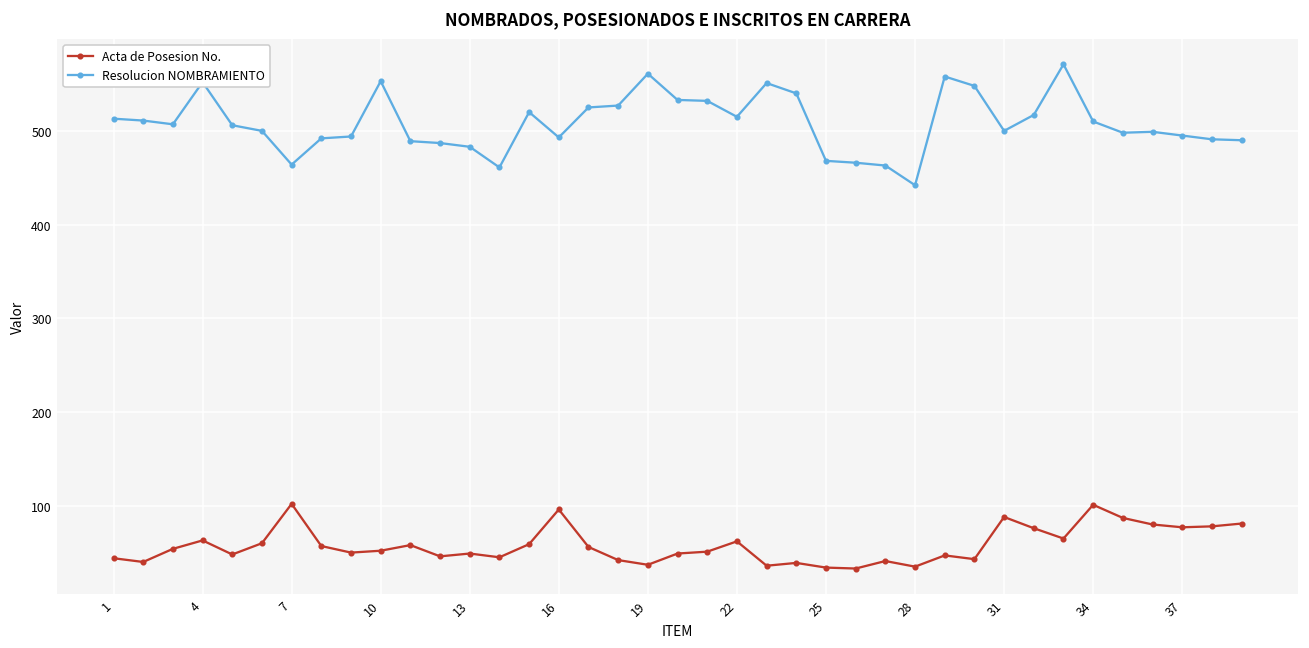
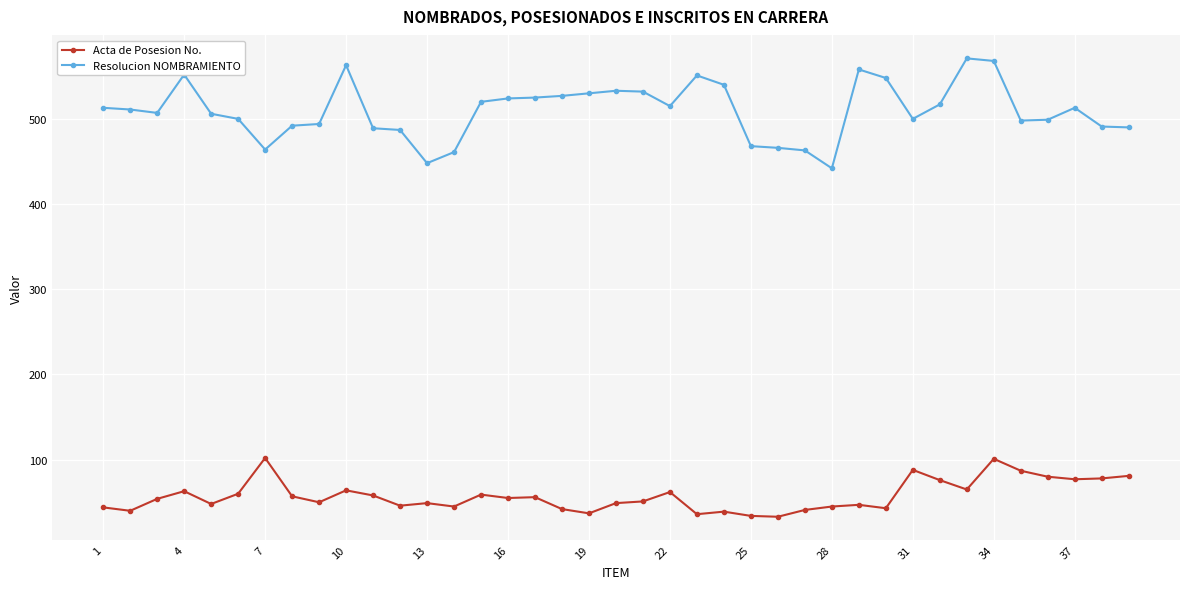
Acta de Posesion No., 10: 50 -> 60
Resolucion NOMBRAMIENTO, 10: 550 -> 560
Resolucion NOMBRAMIENTO, 13: 480 -> 450
Acta de Posesion No., 16: 100 -> 60
Resolucion NOMBRAMIENTO, 16: 490 -> 520
Resolucion NOMBRAMIENTO, 19: 560 -> 530
Acta de Posesion No., 28: 40 -> 50
Resolucion NOMBRAMIENTO, 34: 510 -> 570
Resolucion NOMBRAMIENTO, 37: 500 -> 510
